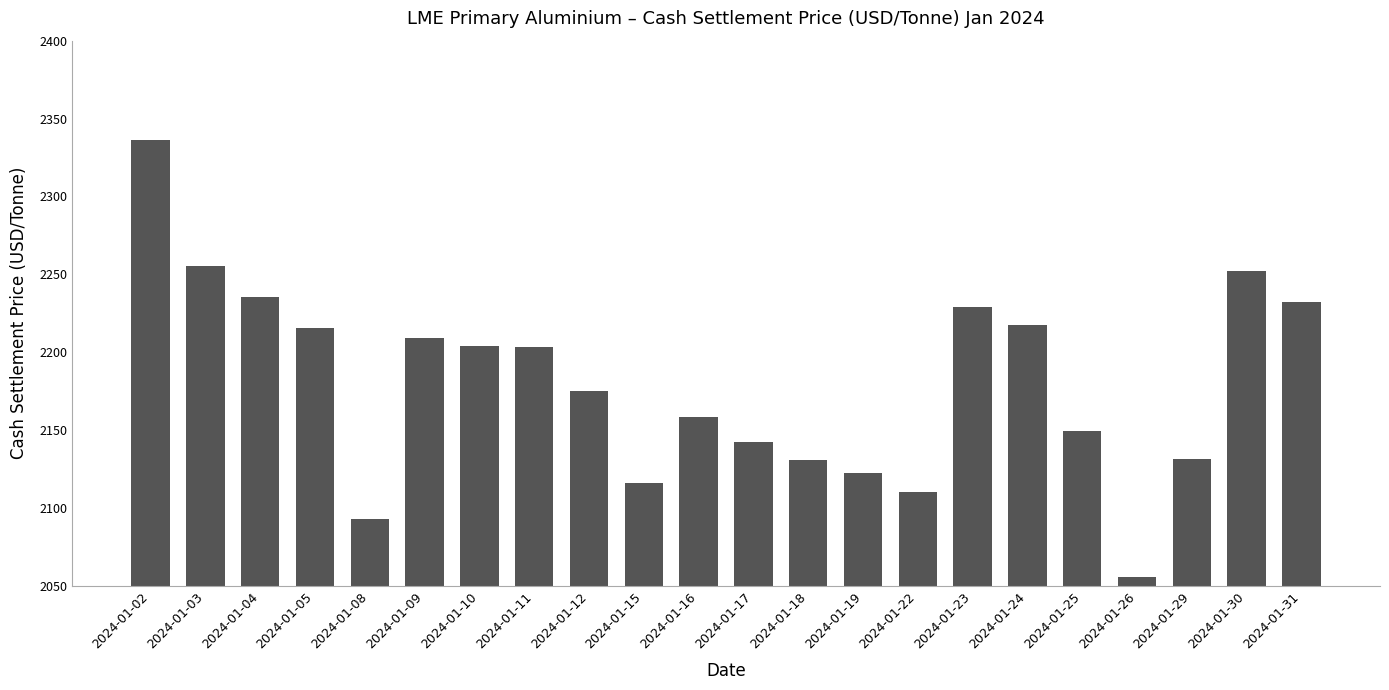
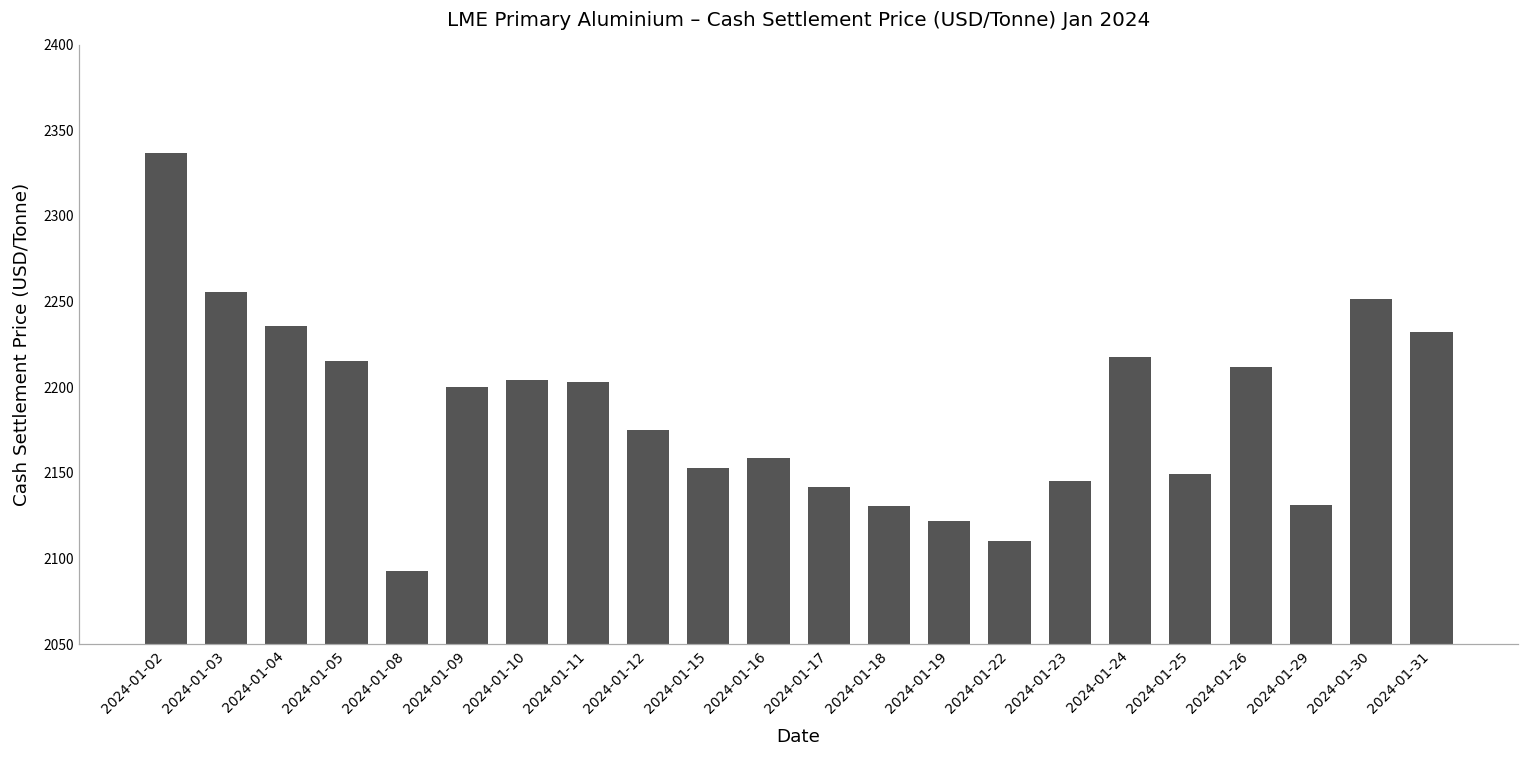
2024-01-09: 2209 -> 2200
2024-01-15: 2116 -> 2153
2024-01-23: 2229 -> 2145
2024-01-26: 2056 -> 2212
